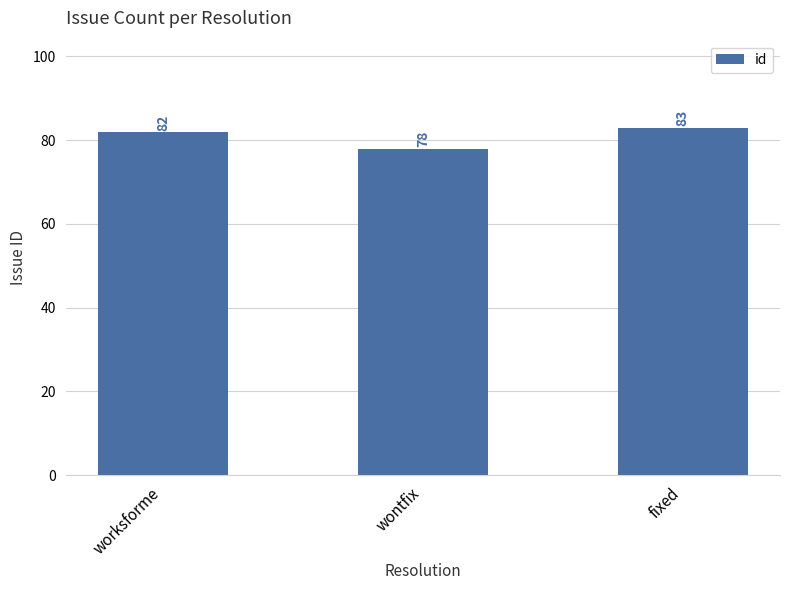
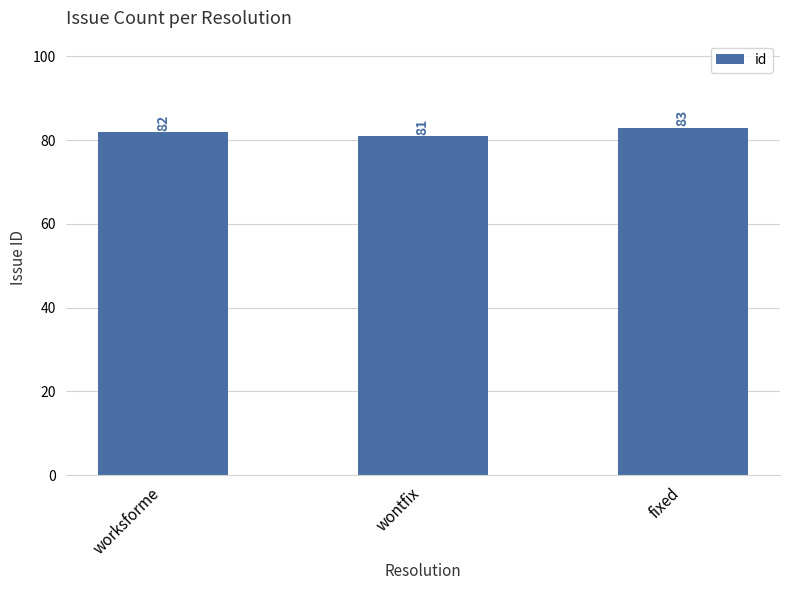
wontfix: 78 -> 81
